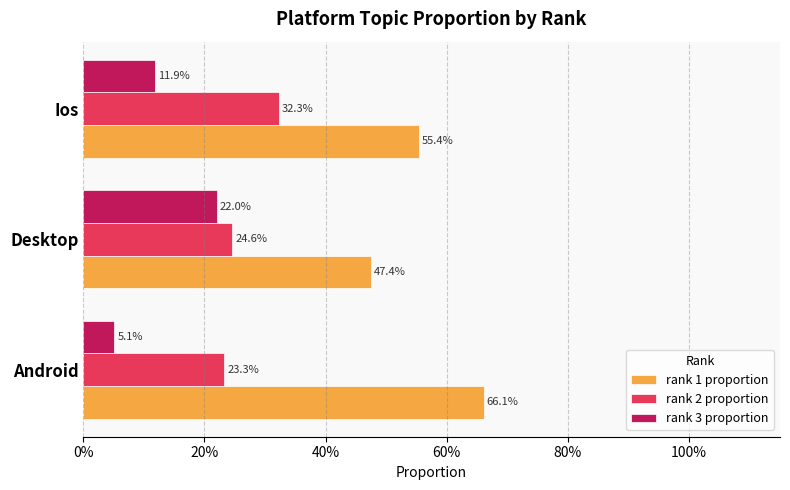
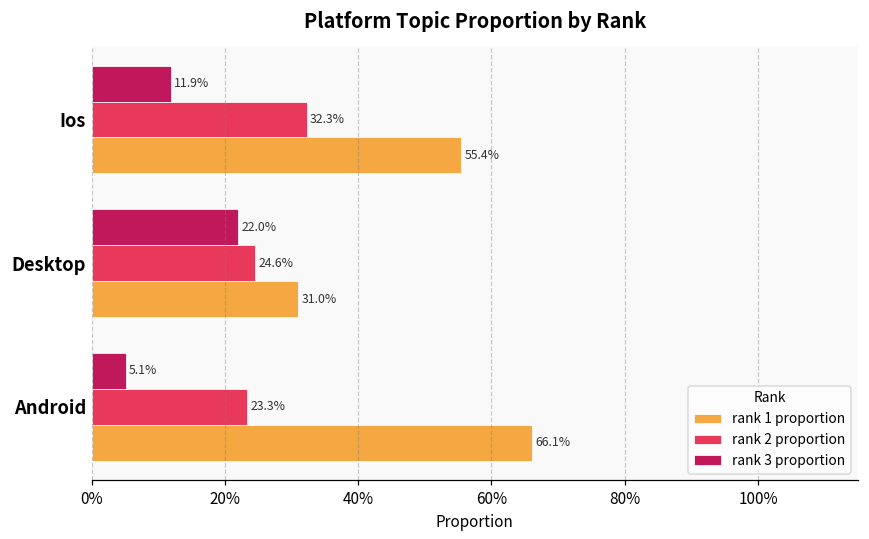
rank 1 proportion, Desktop: 47.4% -> 31.0%
